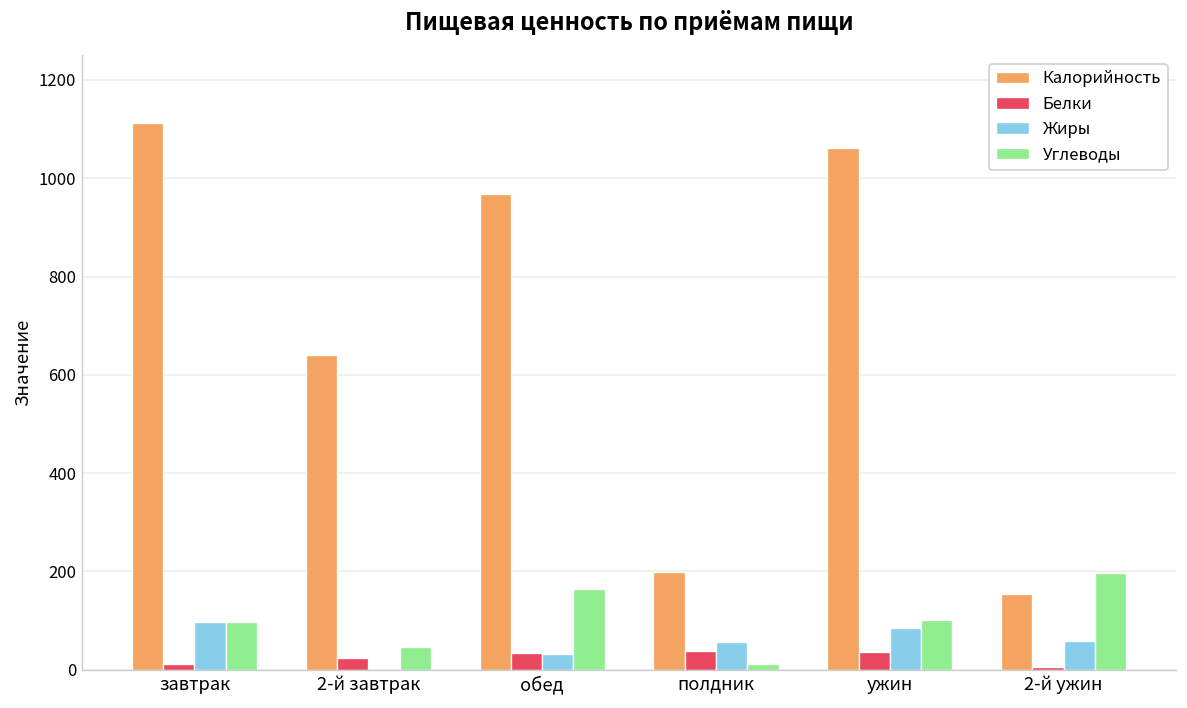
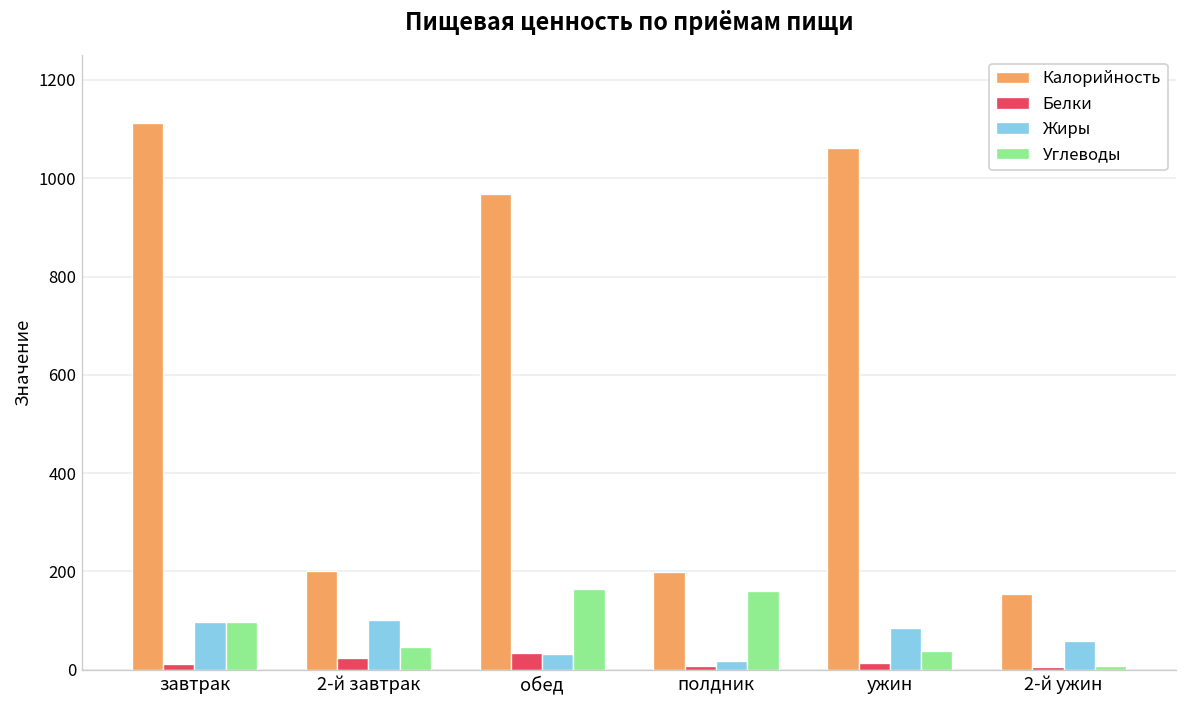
Калорийность, 2-й завтрак: 640 -> 200
Жиры, 2-й завтрак: 0 -> 100
Белки, полдник: 40 -> 10
Жиры, полдник: 60 -> 20
Углеводы, полдник: 10 -> 160
Белки, ужин: 40 -> 10
Углеводы, ужин: 100 -> 40
Углеводы, 2-й ужин: 200 -> 10
